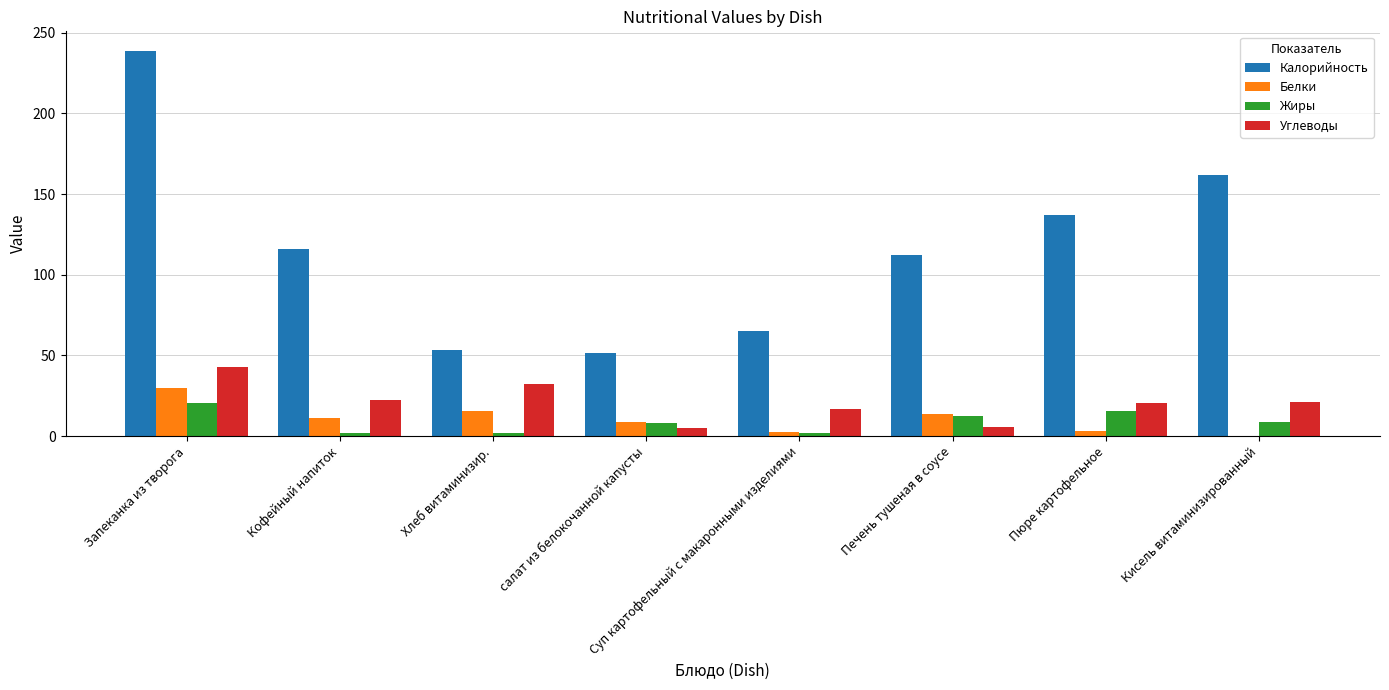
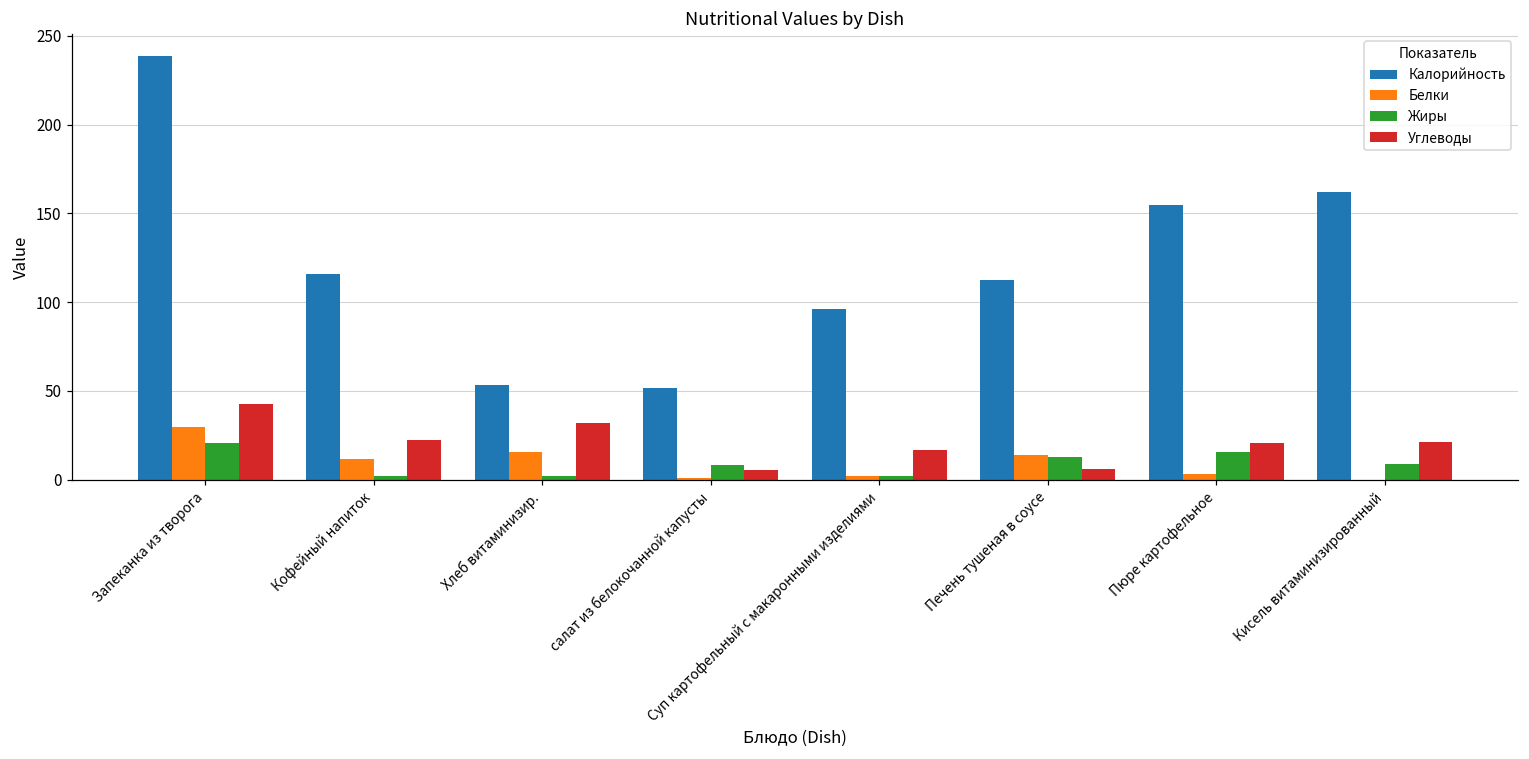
Белки, салат из белокочанной капусты: 9 -> 1
Калорийность, Суп картофельный с макаронными изделиями: 65 -> 96
Калорийность, Пюре картофельное: 137 -> 155
